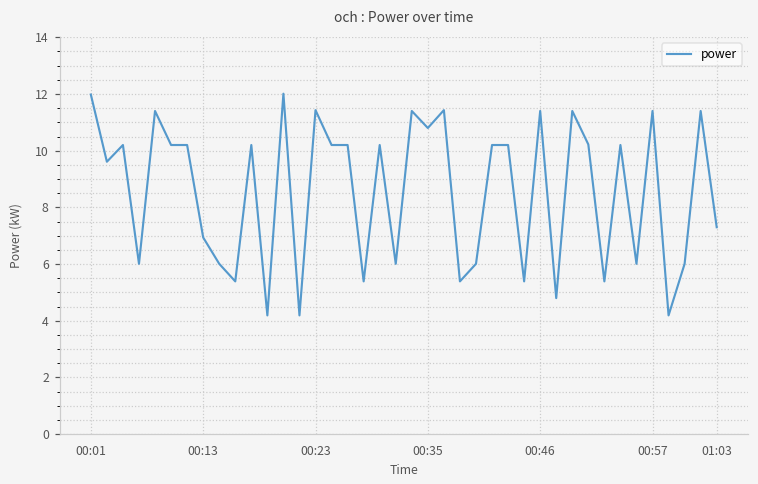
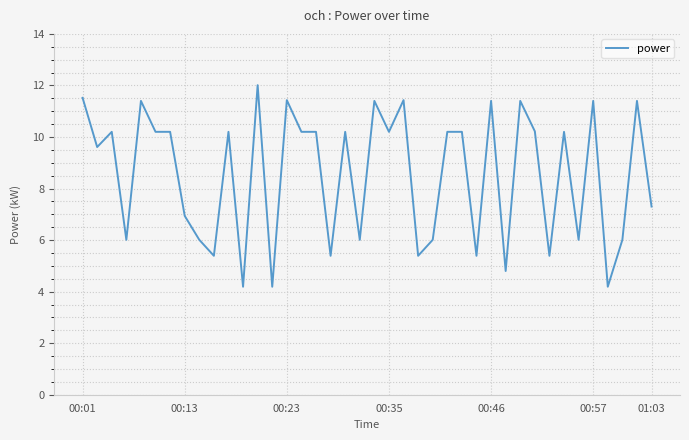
00:01: 12.0 -> 11.5
00:35: 10.8 -> 10.2
